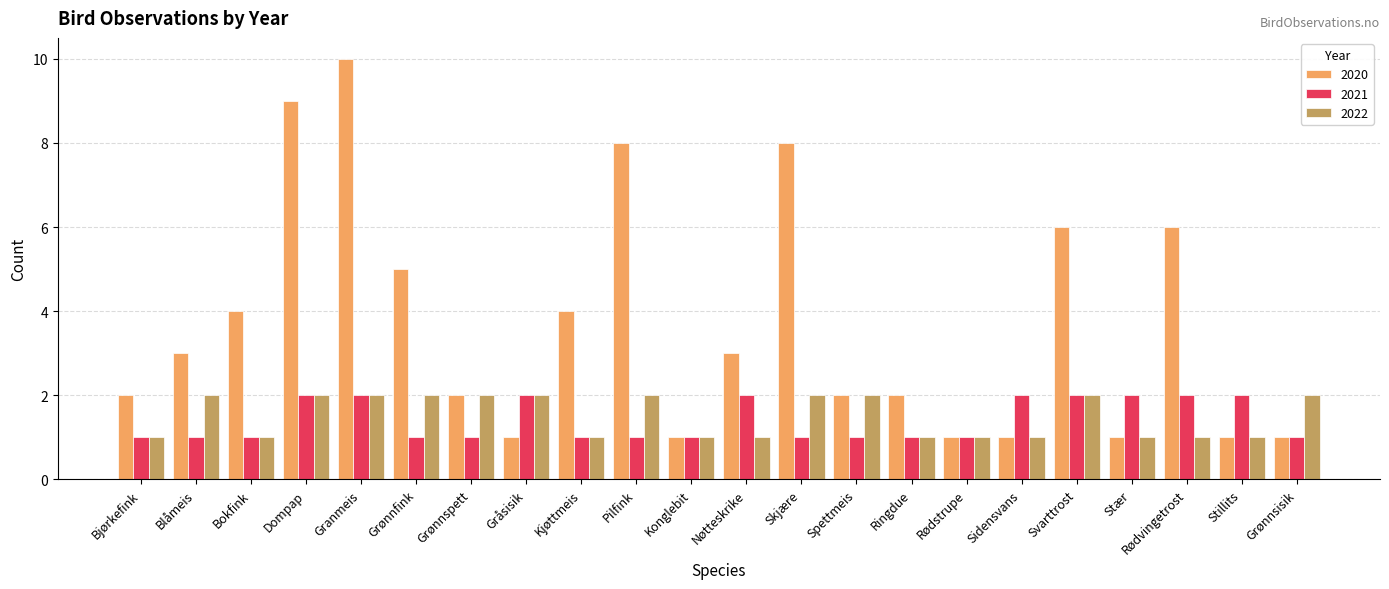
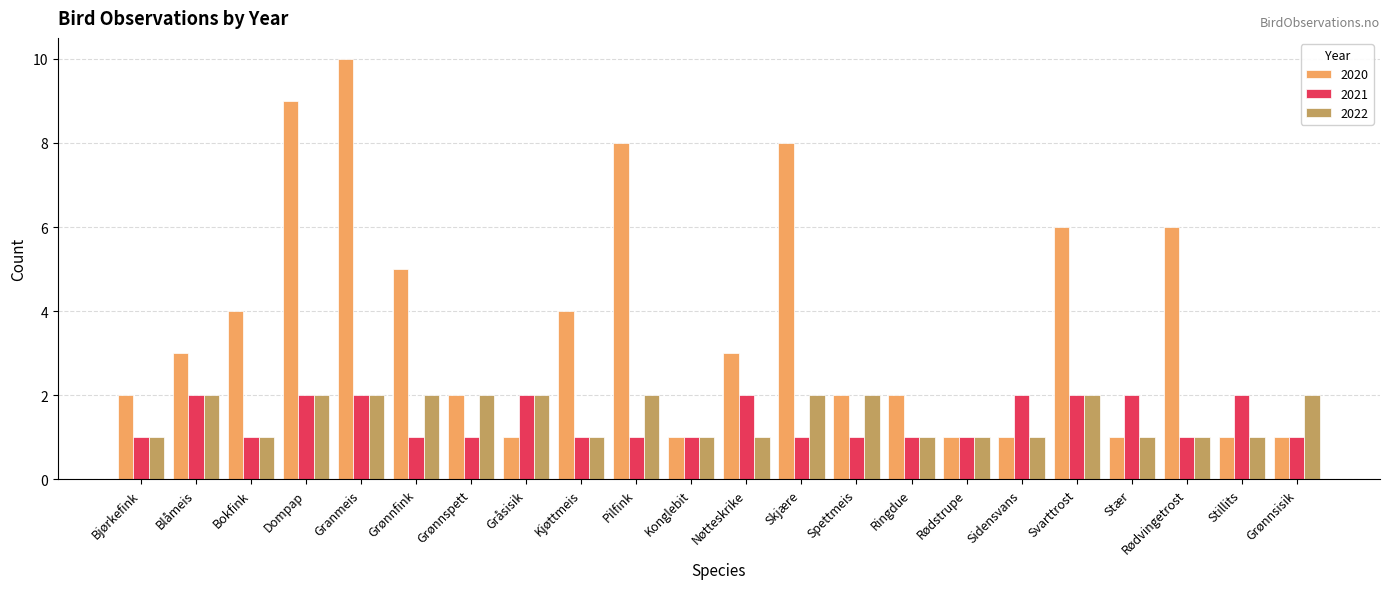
2021, Blåmeis: 1 -> 2
2021, Rødvingetrost: 2 -> 1
